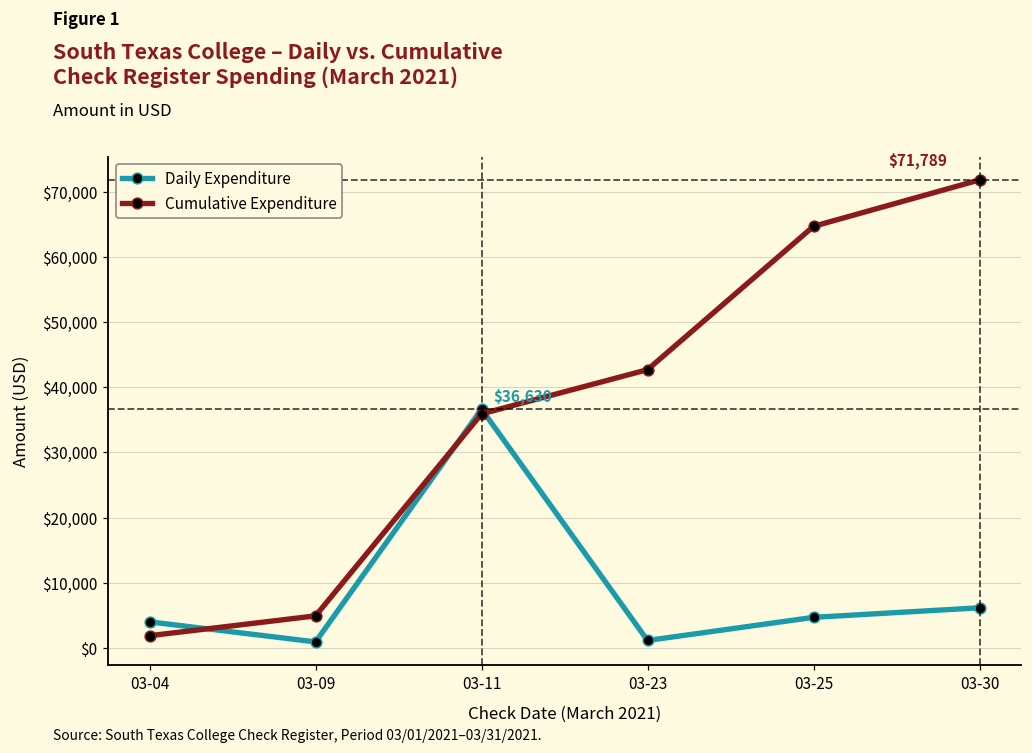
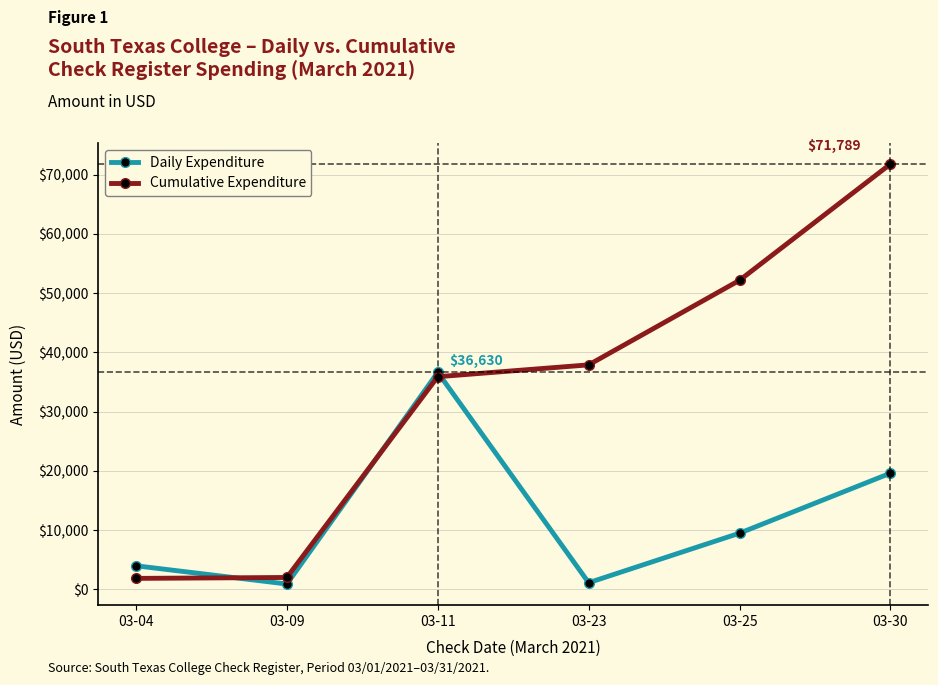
Cumulative Expenditure, 03-09: $5,000 -> $2,000
Cumulative Expenditure, 03-23: $43,000 -> $38,000
Daily Expenditure, 03-25: $5,000 -> $9,000
Cumulative Expenditure, 03-25: $65,000 -> $52,000
Daily Expenditure, 03-30: $6,000 -> $20,000
